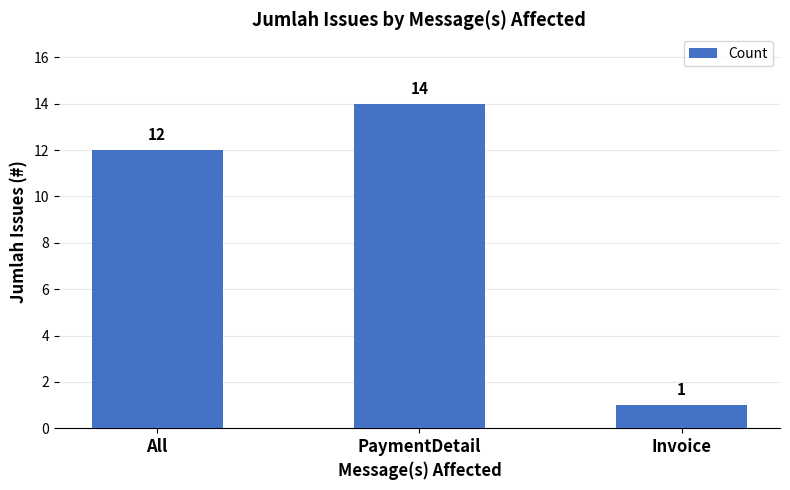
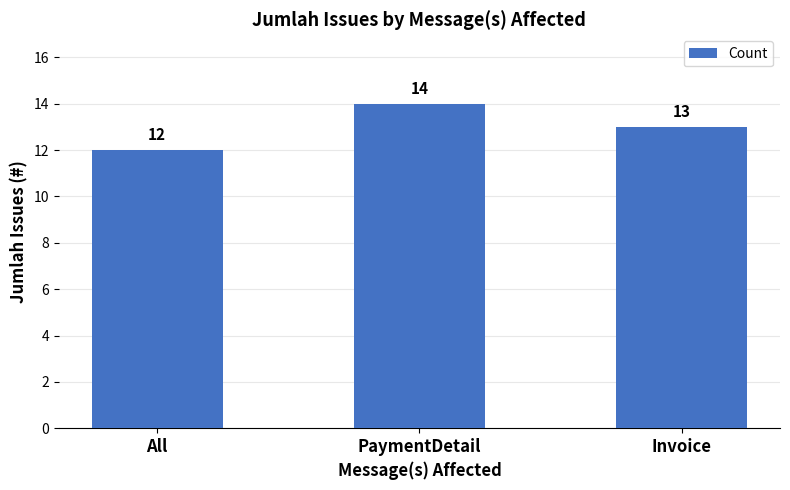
Invoice: 1 -> 13
